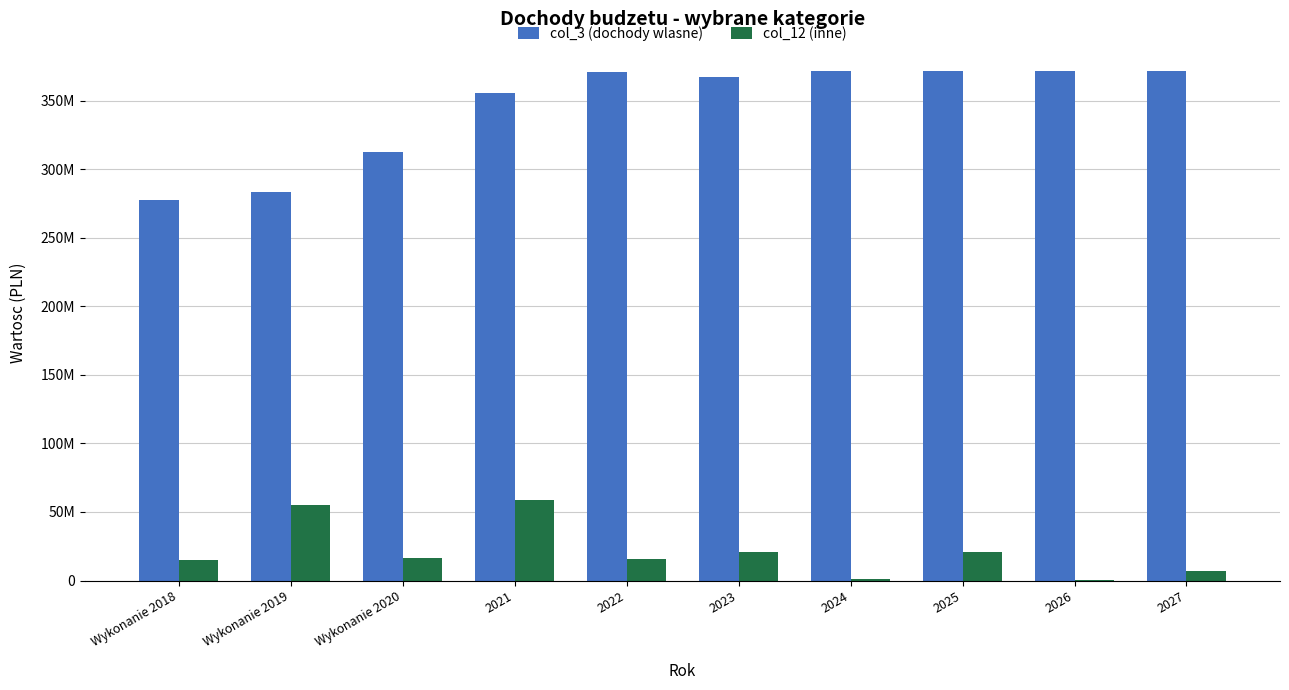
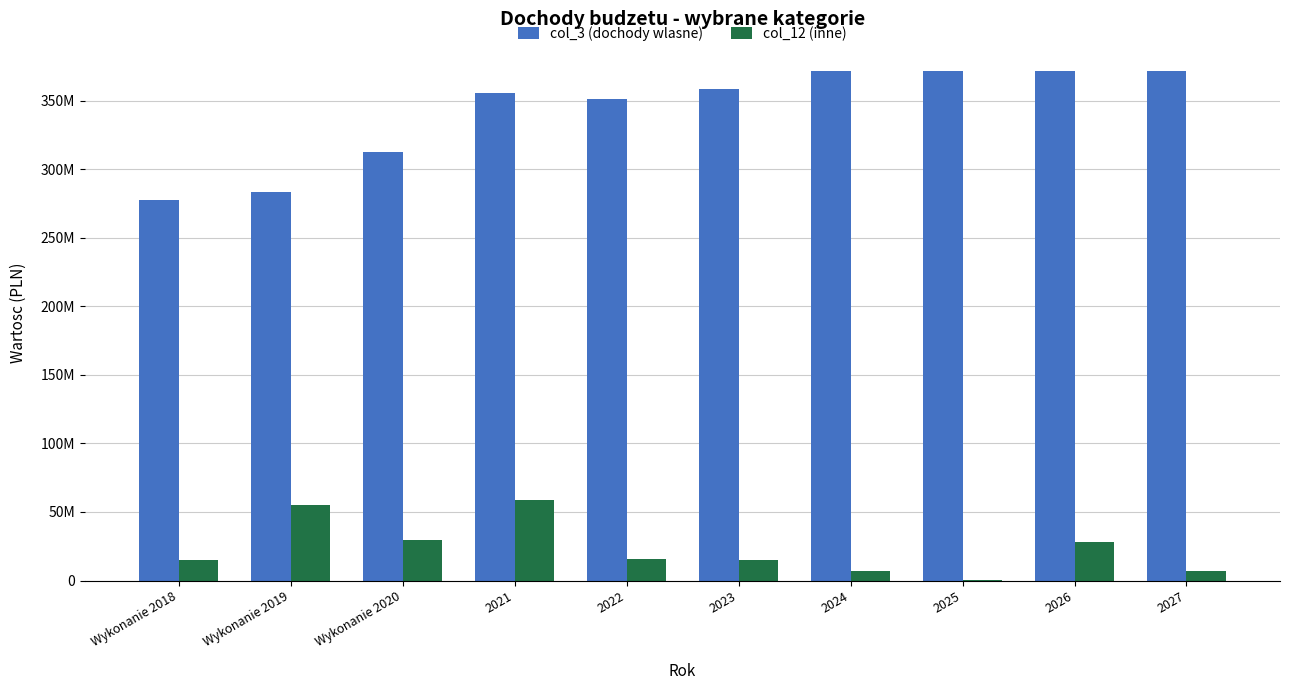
col_12 (inne), Wykonanie 2020: 16000000 -> 29000000
col_3 (dochody wlasne), 2022: 371000000 -> 351000000
col_3 (dochody wlasne), 2023: 367000000 -> 359000000
col_12 (inne), 2023: 21000000 -> 15000000
col_12 (inne), 2024: 1000000 -> 7000000
col_12 (inne), 2025: 21000000 -> 1000000
col_12 (inne), 2026: 1000000 -> 28000000
